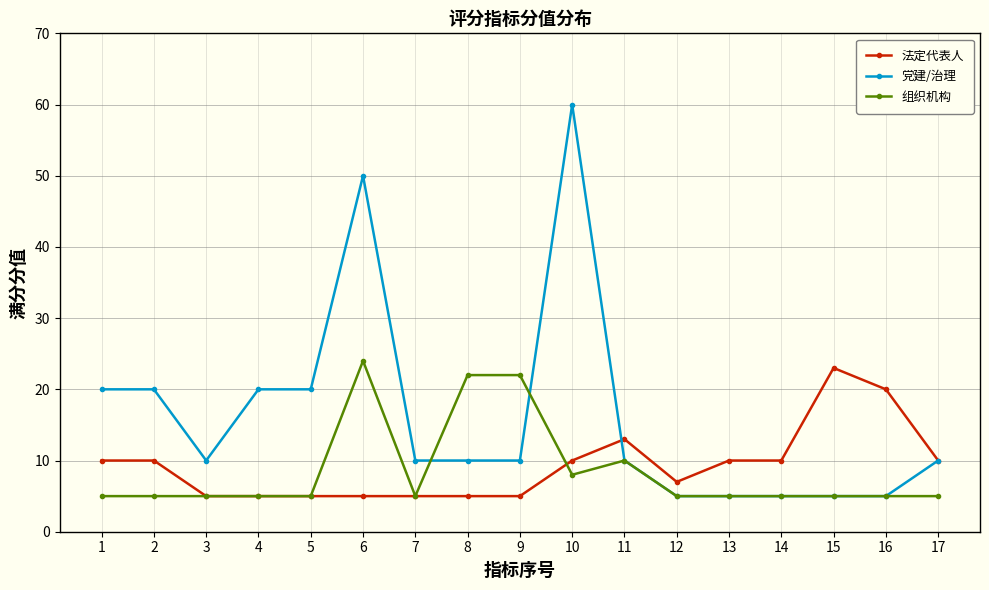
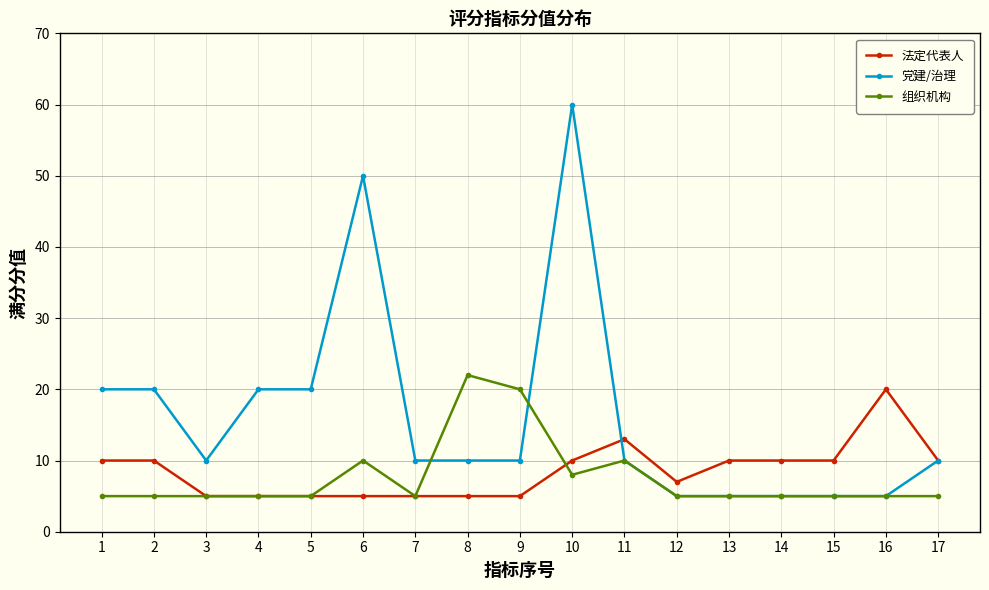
组织机构, 6: 24 -> 10
组织机构, 9: 22 -> 20
法定代表人, 15: 23 -> 10
